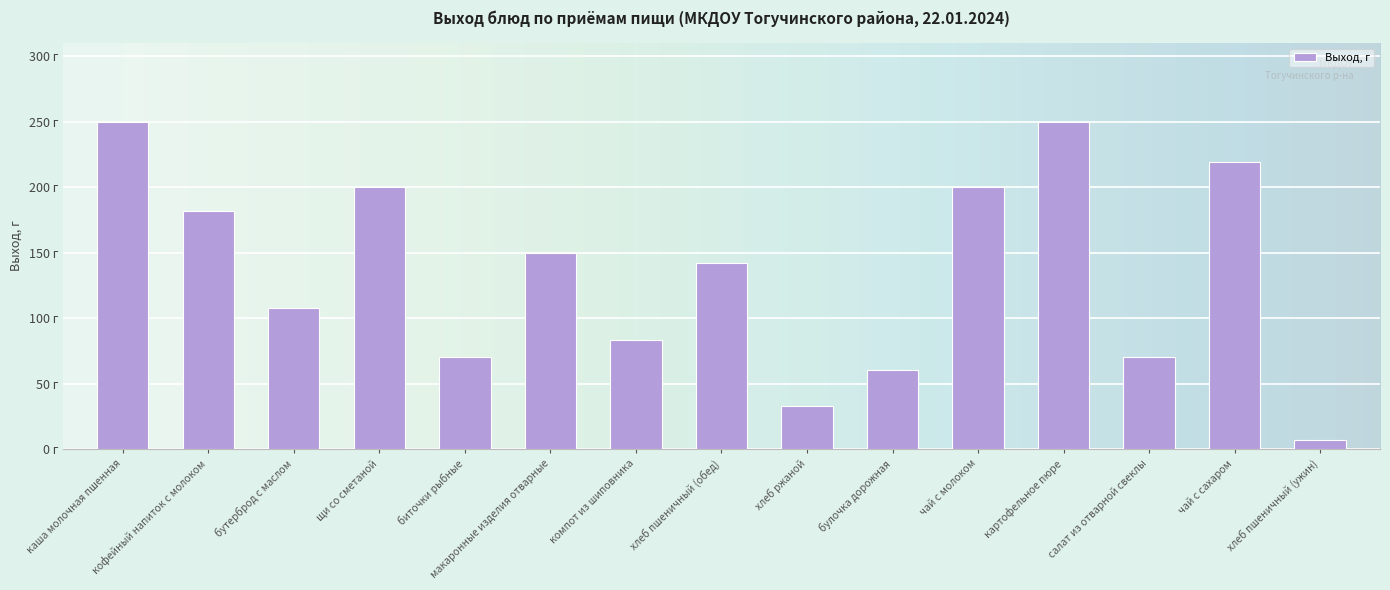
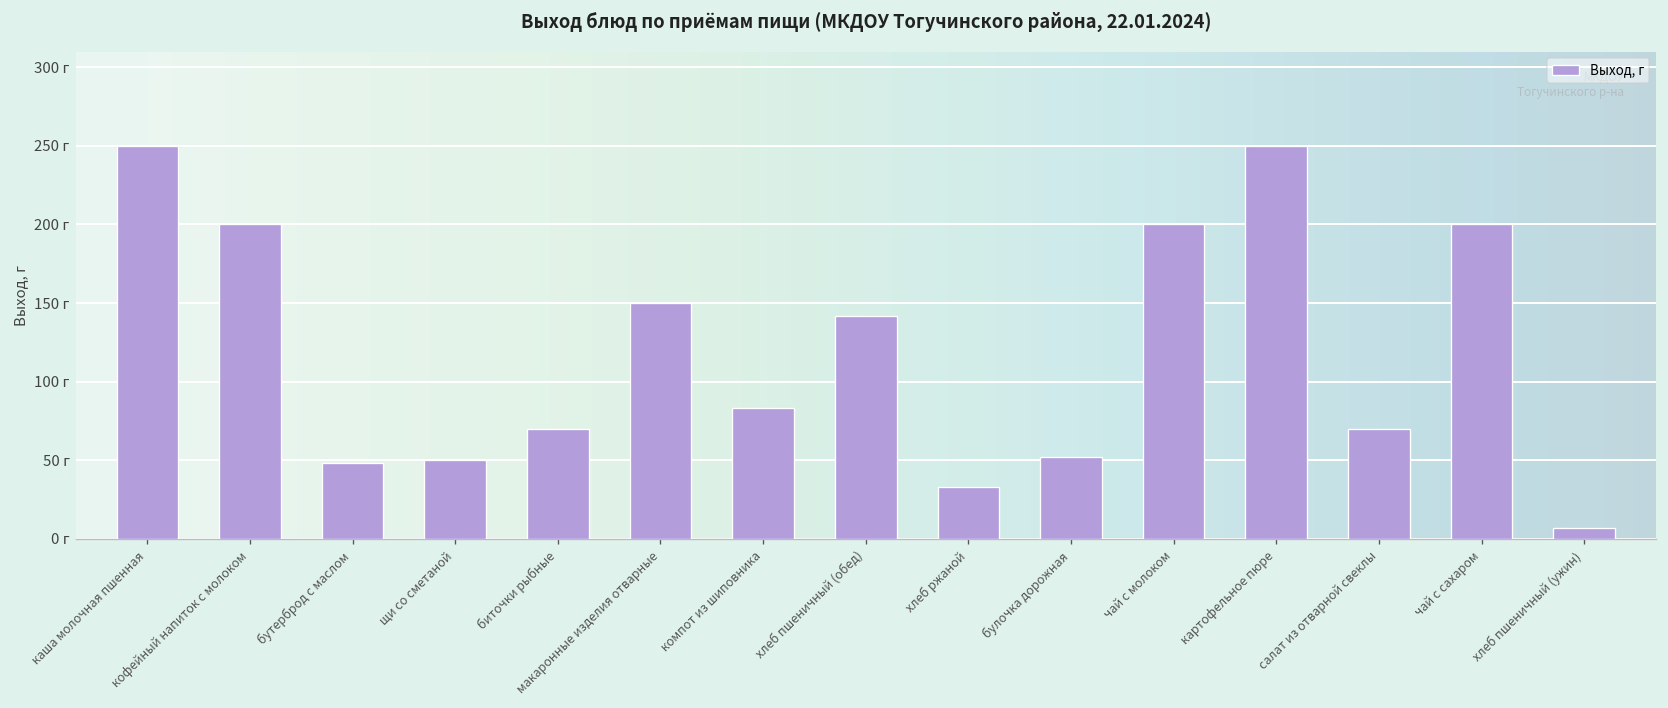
кофейный напиток с молоком: 182 г -> 200 г
бутерброд с маслом: 108 г -> 48 г
щи со сметаной: 200 г -> 50 г
булочка дорожная: 60 г -> 52 г
чай с сахаром: 219 г -> 200 г
